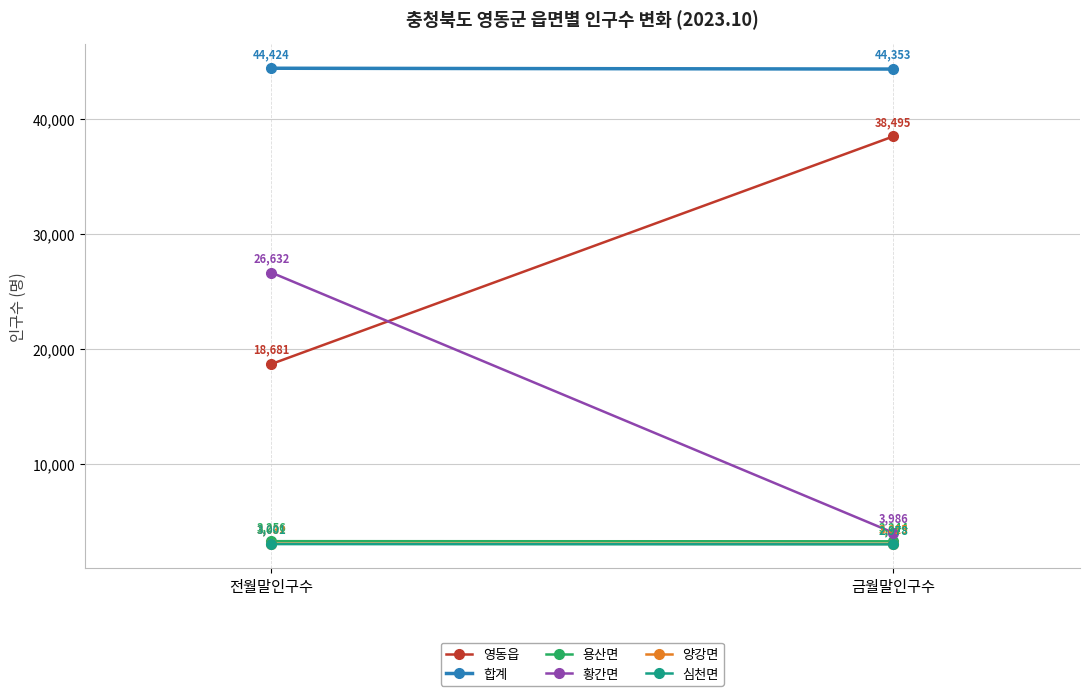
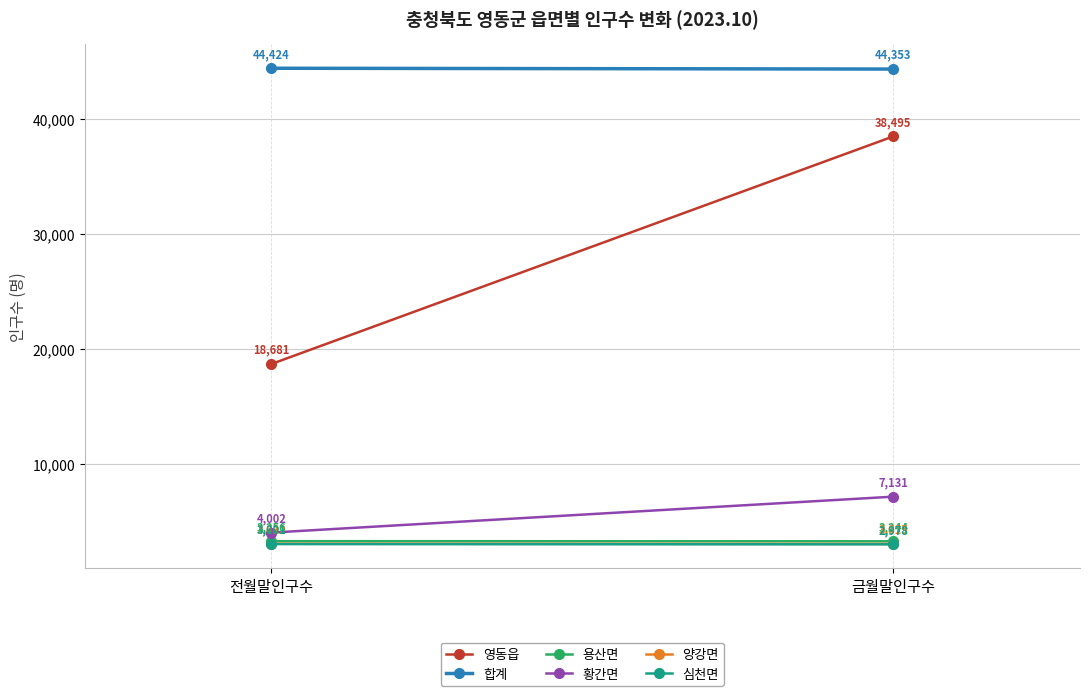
황간면, 전월말인구수: 26,632 -> 4,002
황간면, 금월말인구수: 3,986 -> 7,131
